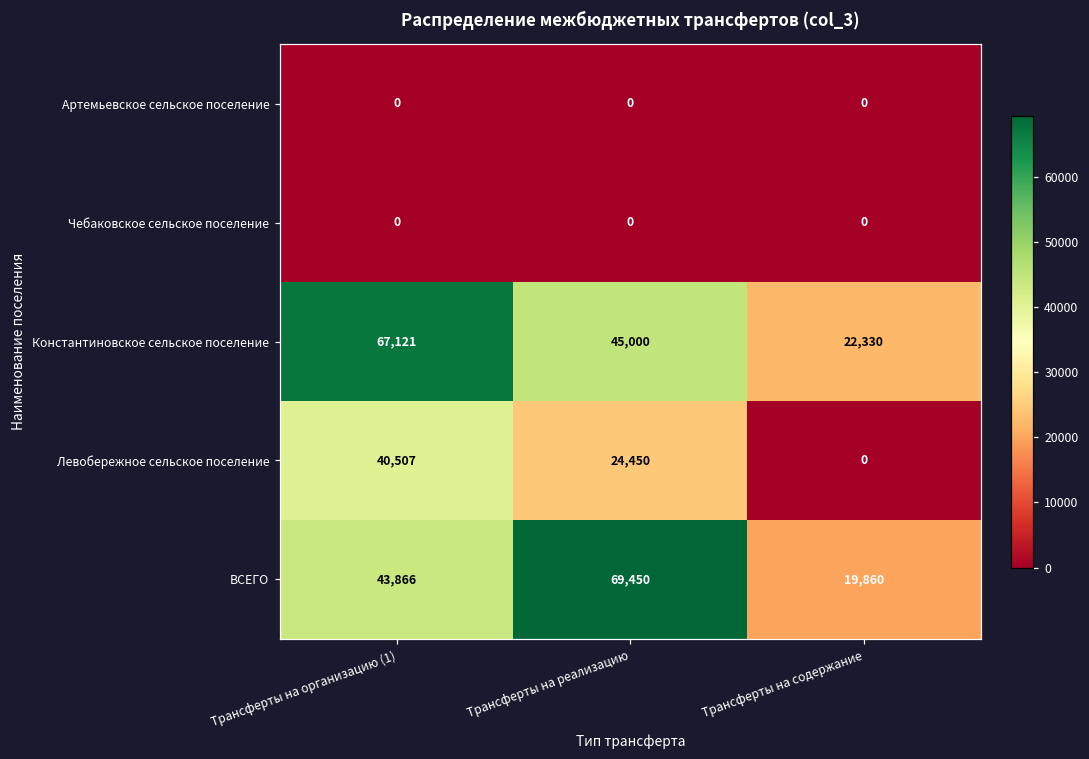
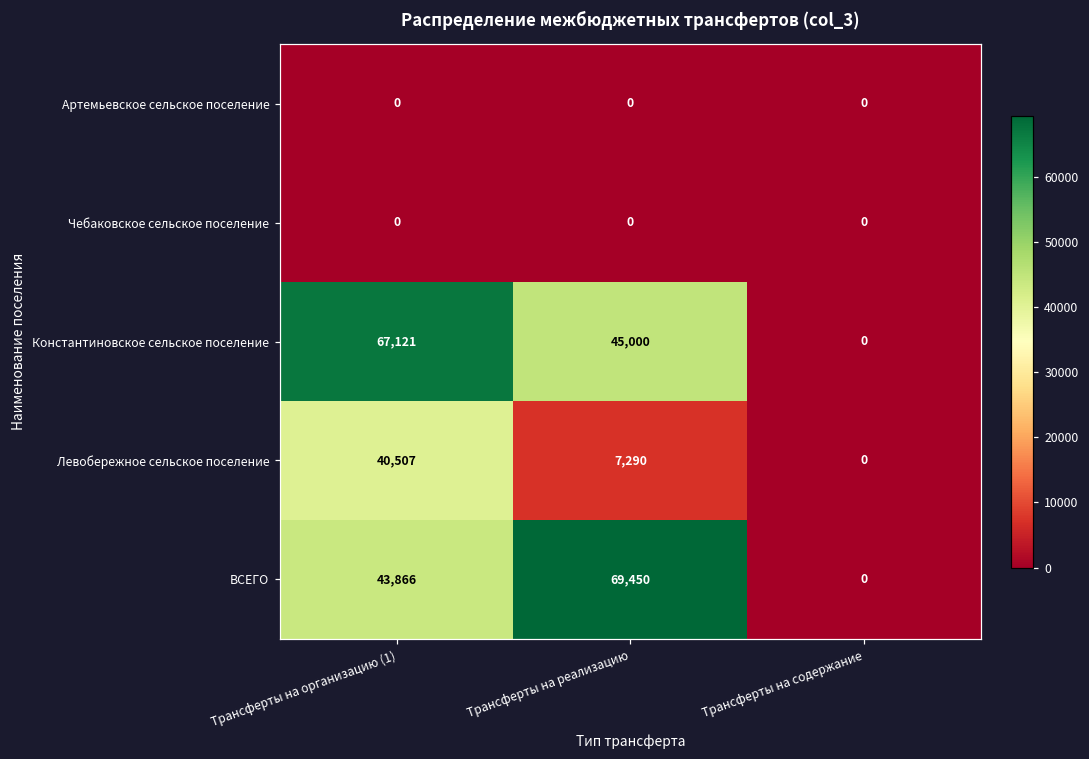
Константиновское сельское поселение, Трансферты на содержание: 22,330 -> 0
Левобережное сельское поселение, Трансферты на реализацию: 24,450 -> 7,290
ВСЕГО, Трансферты на содержание: 19,860 -> 0
